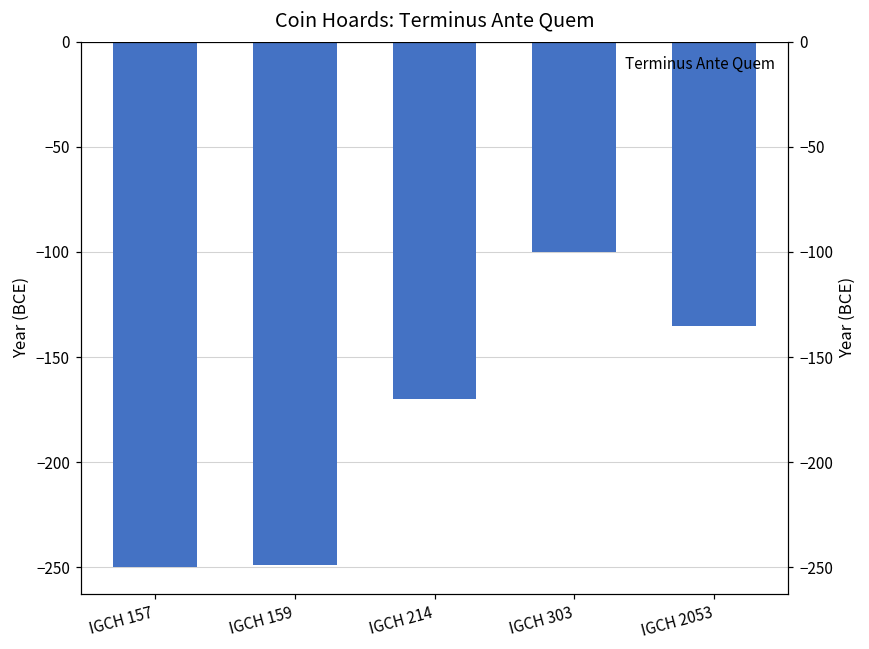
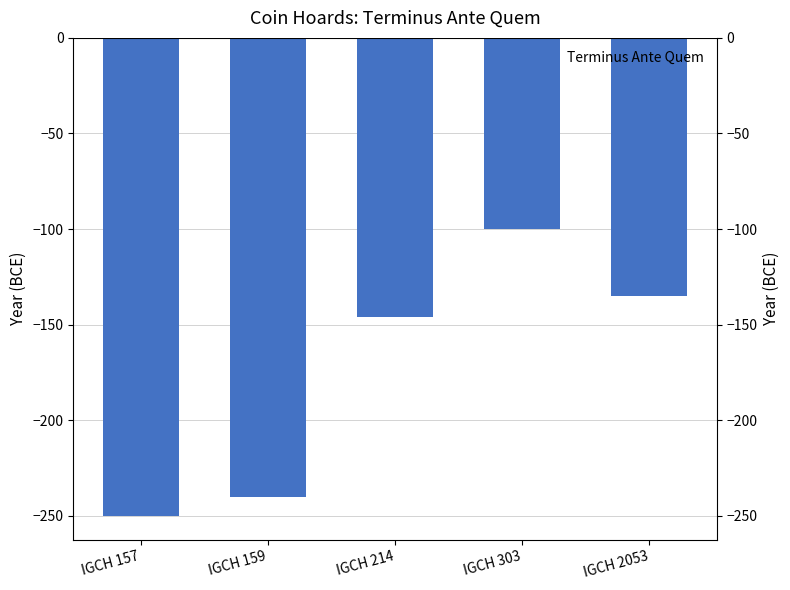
IGCH 159: -249 -> -240
IGCH 214: -170 -> -146
